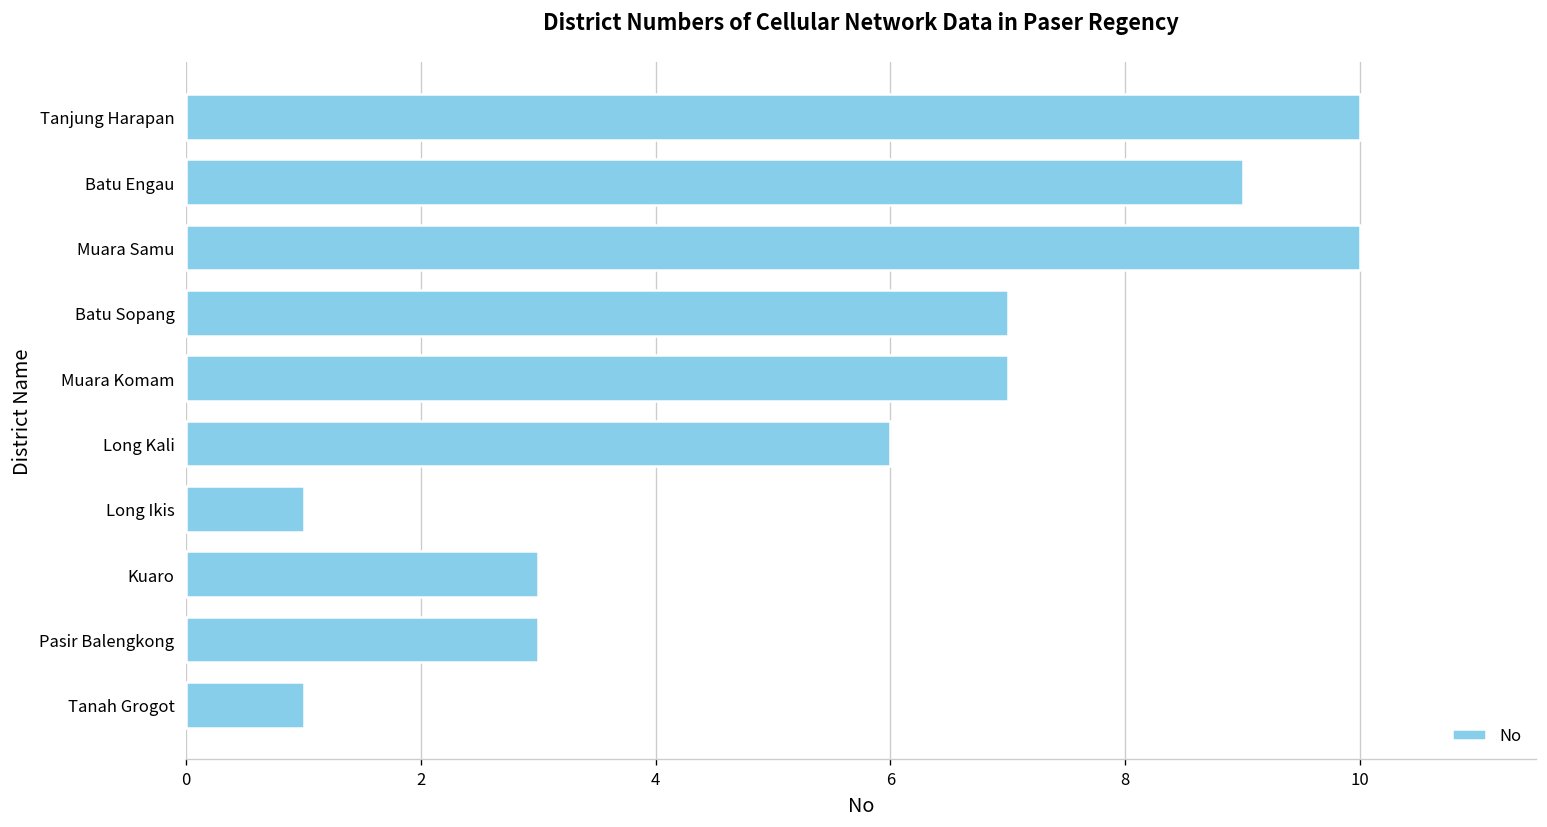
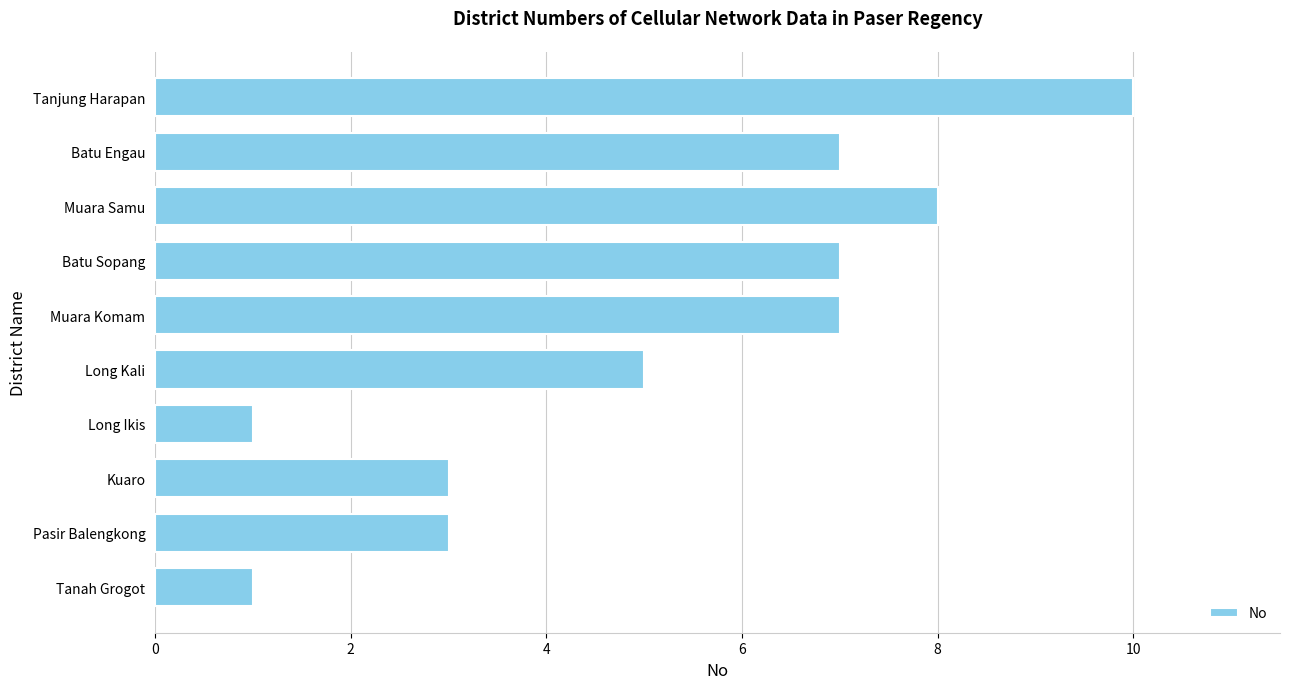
Batu Engau: 9 -> 7
Muara Samu: 10 -> 8
Long Kali: 6 -> 5
